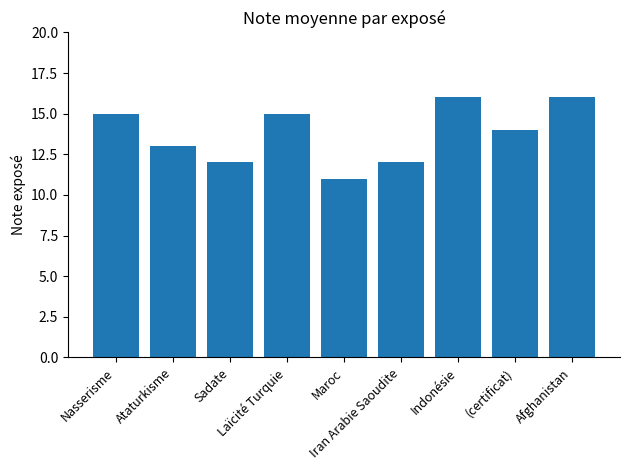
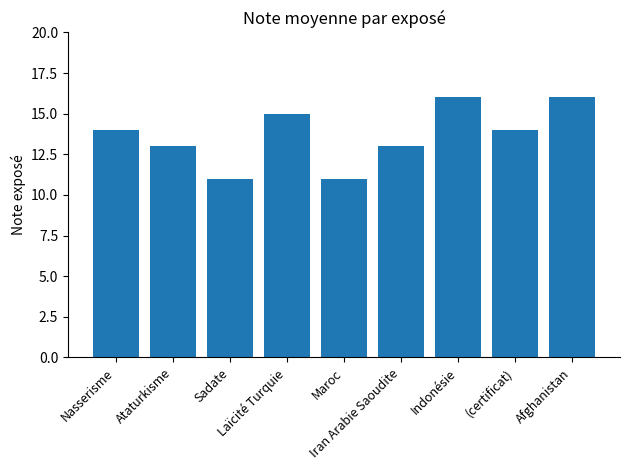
Nasserisme: 15 -> 14
Sadate: 12 -> 11
Iran Arabie Saoudite: 12 -> 13
